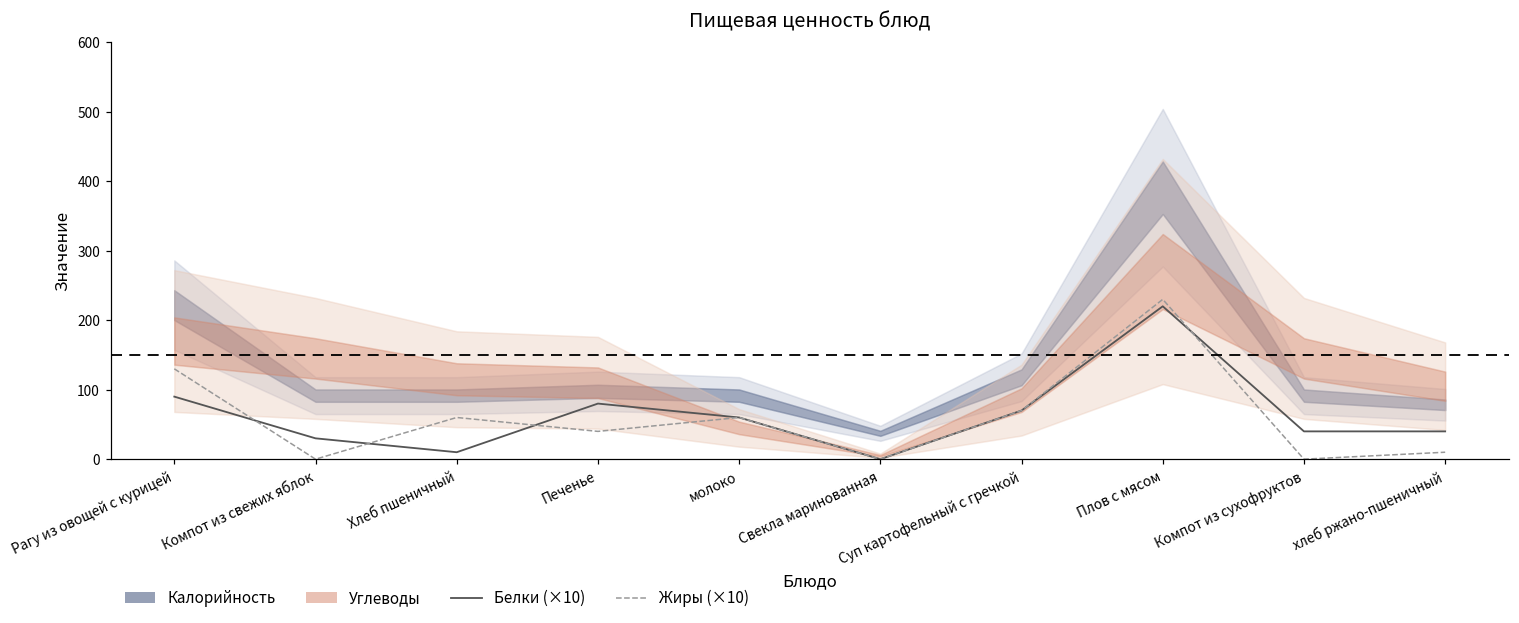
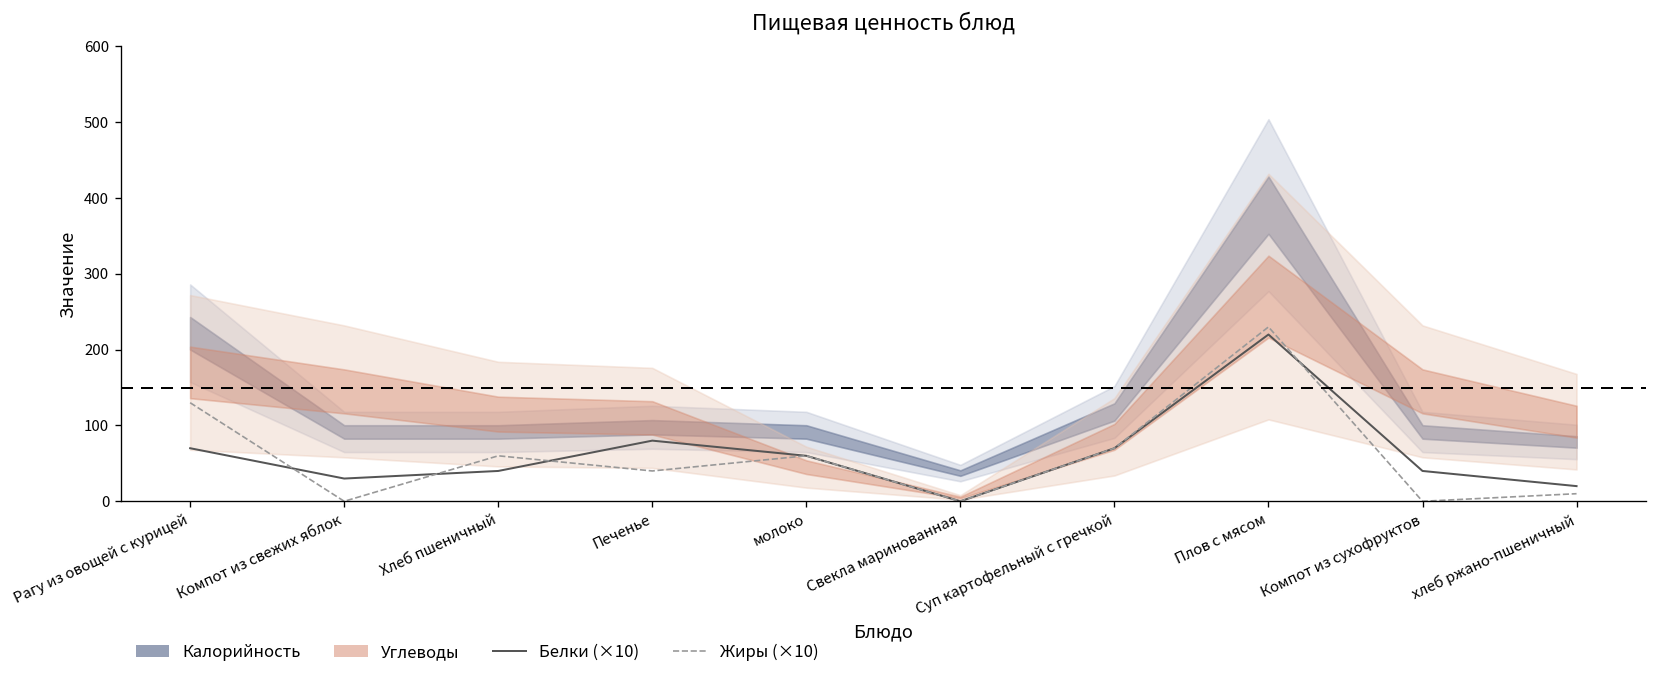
Белки (×10), Рагу из овощей с курицей: 90 -> 70
Белки (×10), Хлеб пшеничный: 10 -> 40
Белки (×10), хлеб ржано-пшеничный: 40 -> 20
